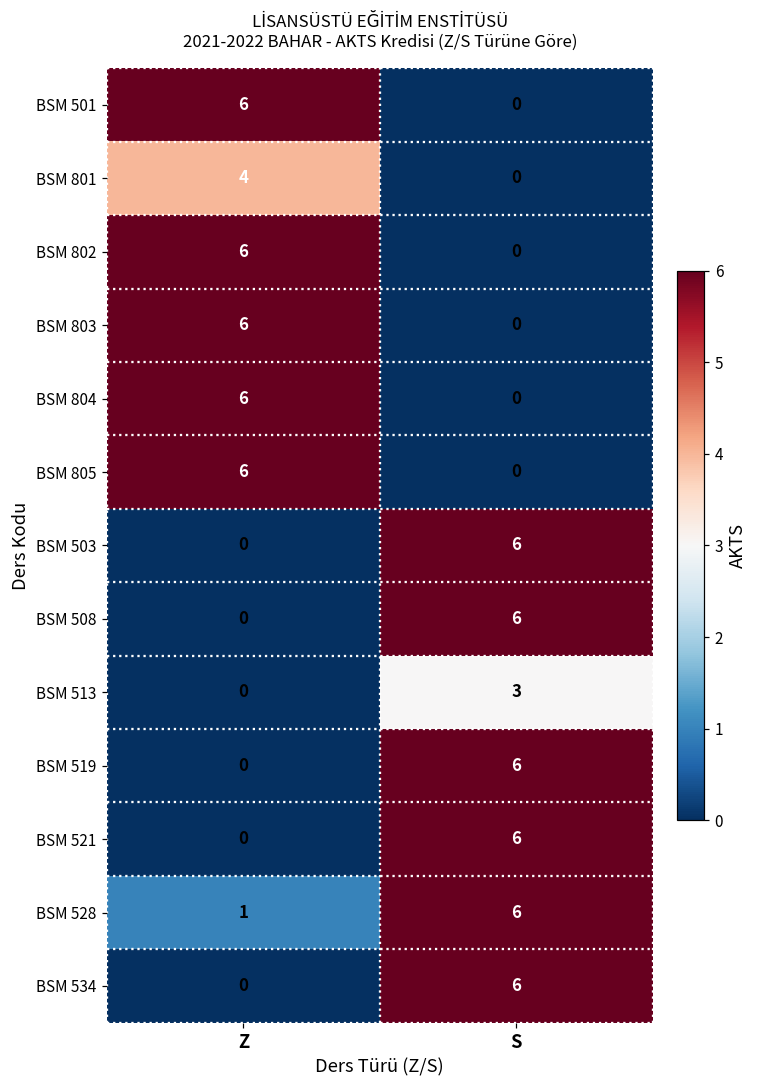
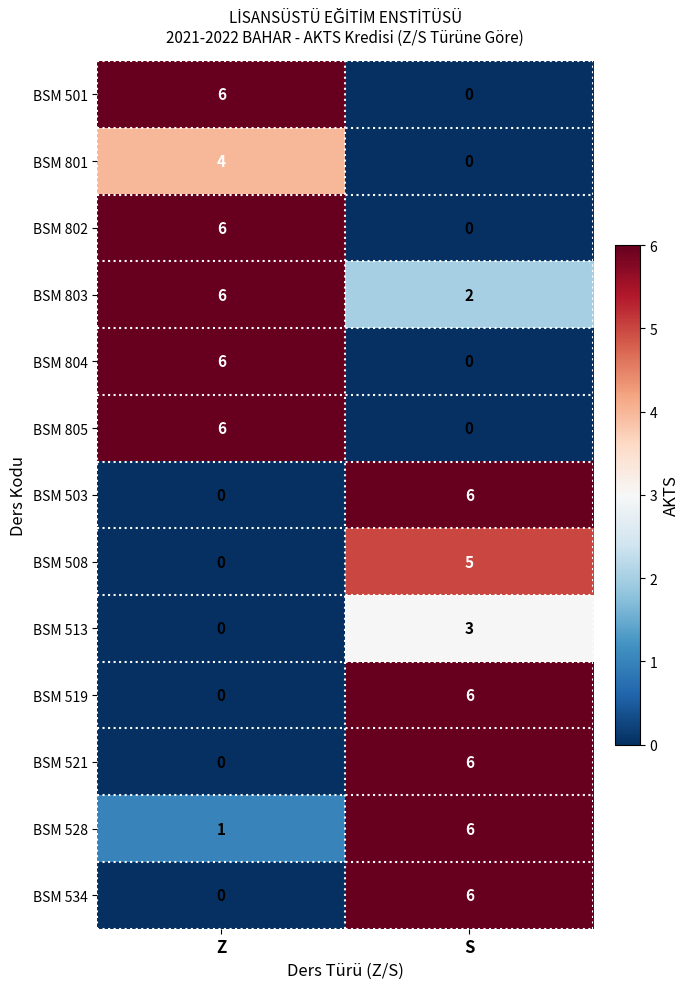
BSM 803, S: 0 -> 2
BSM 508, S: 6 -> 5
